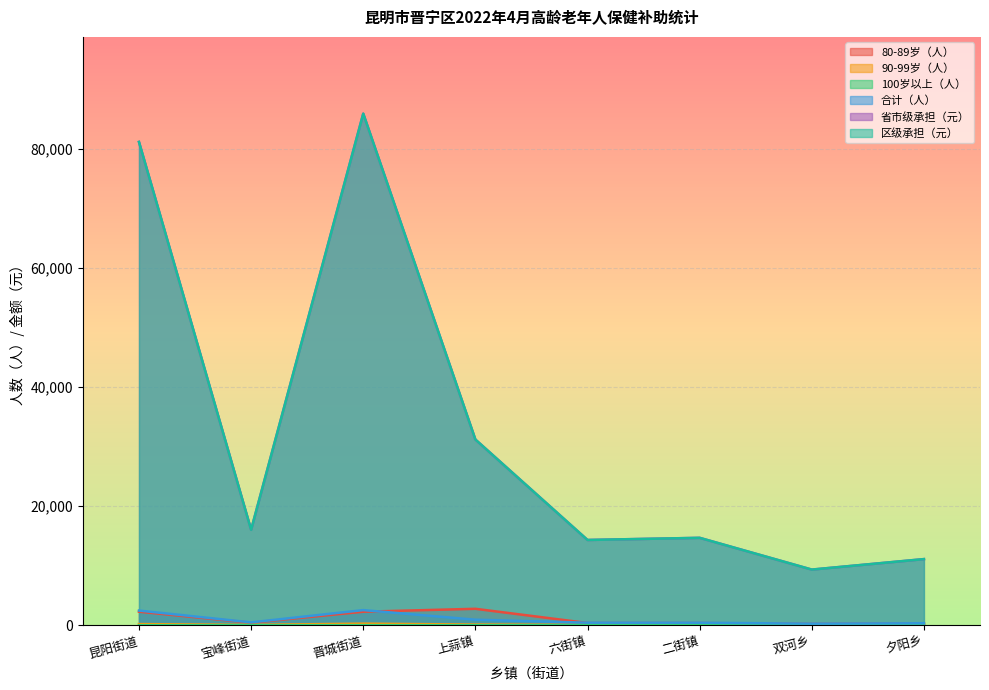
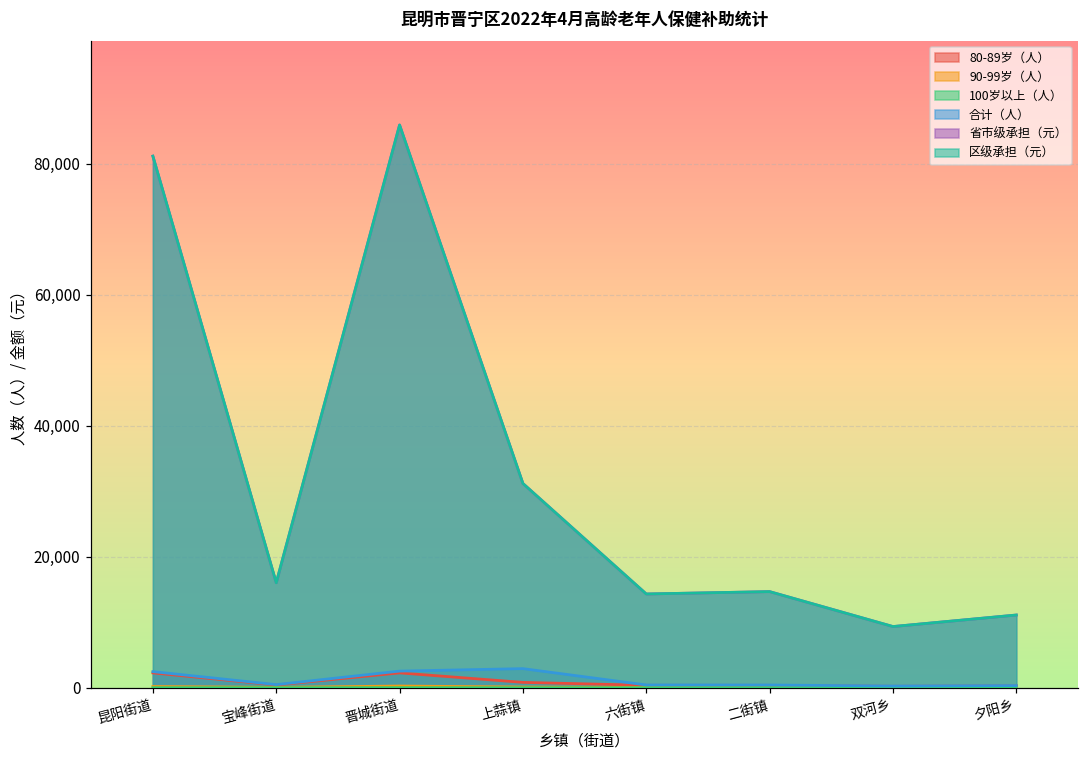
80-89岁（人）, 上蒜镇: 3,000 -> 1,000
合计（人）, 上蒜镇: 1,000 -> 3,000
